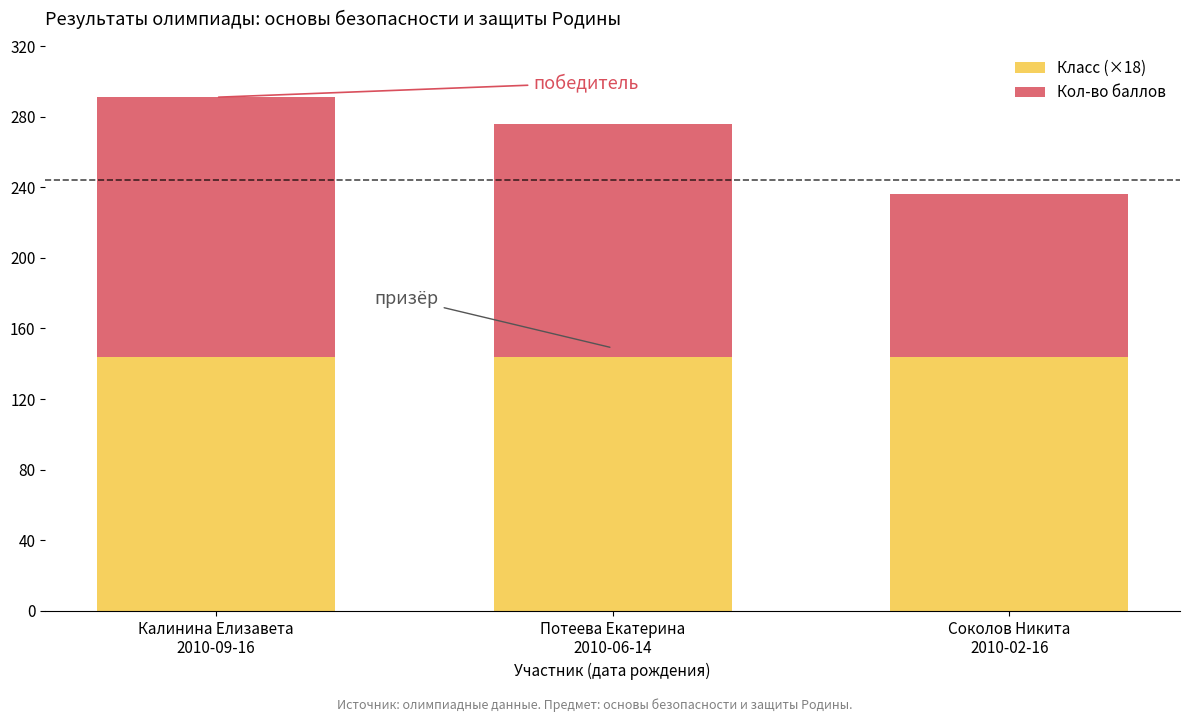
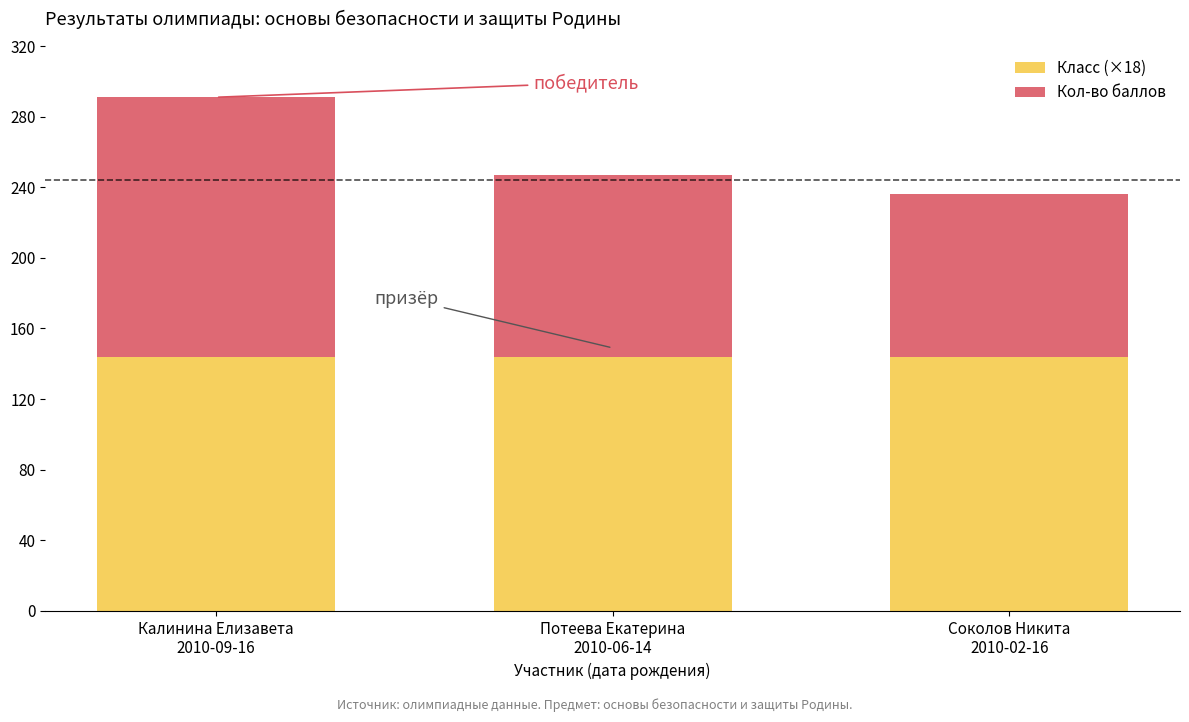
Кол-во баллов, Потеева Екатерина 2010-06-14: 132 -> 103
